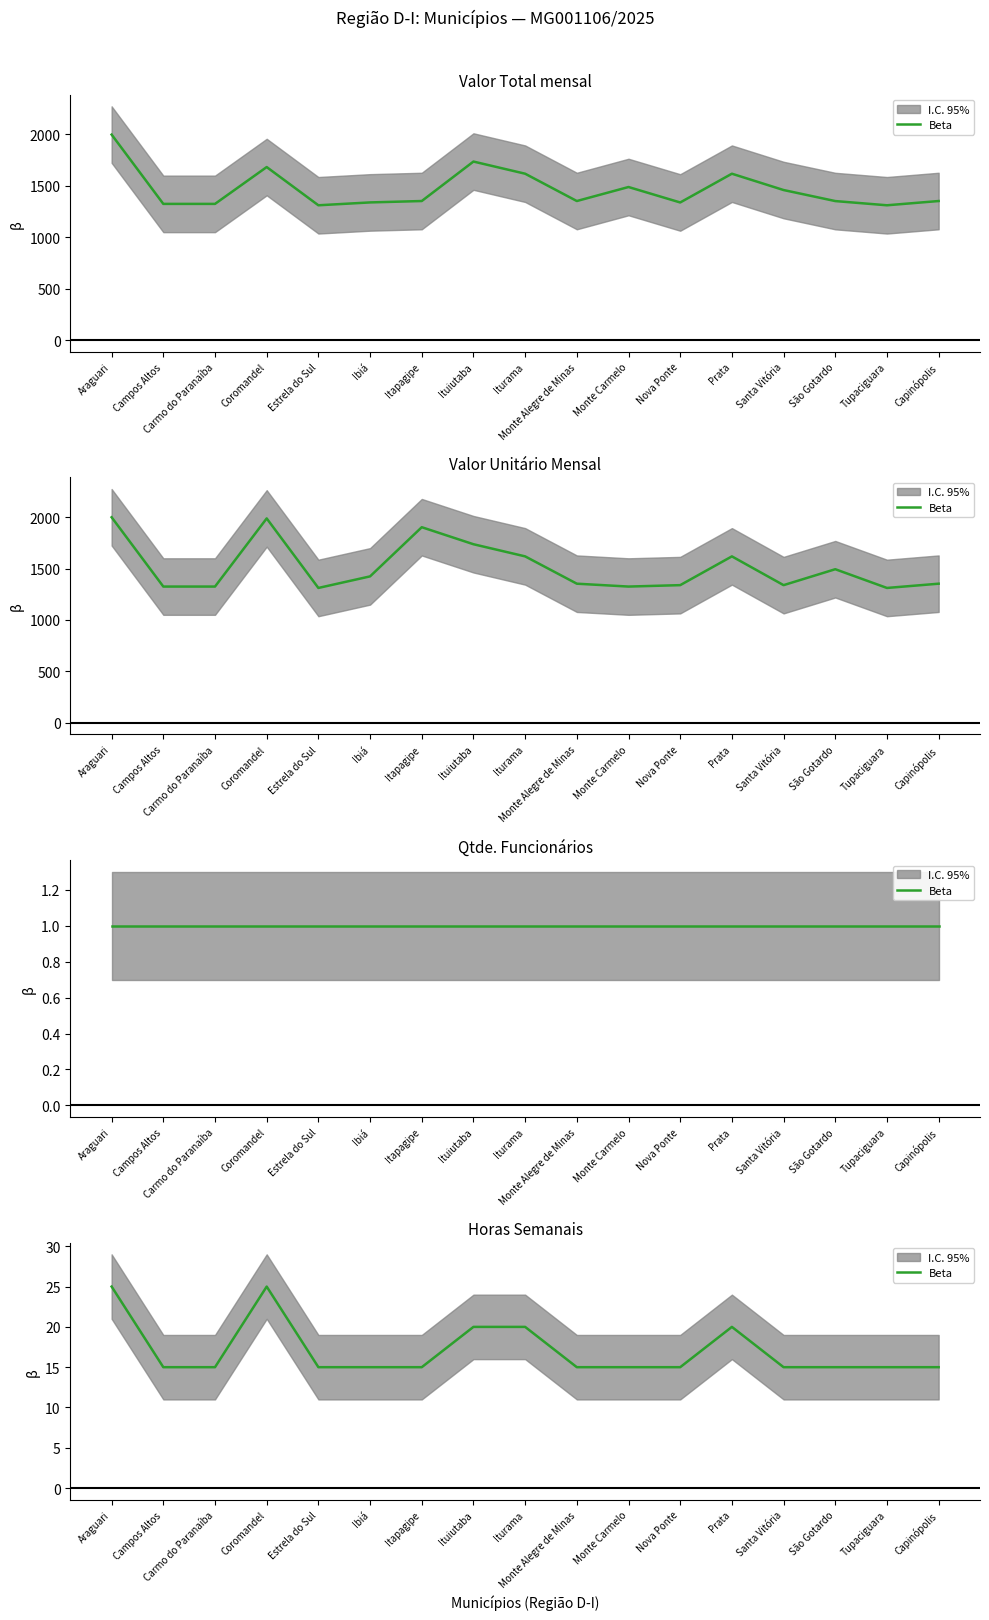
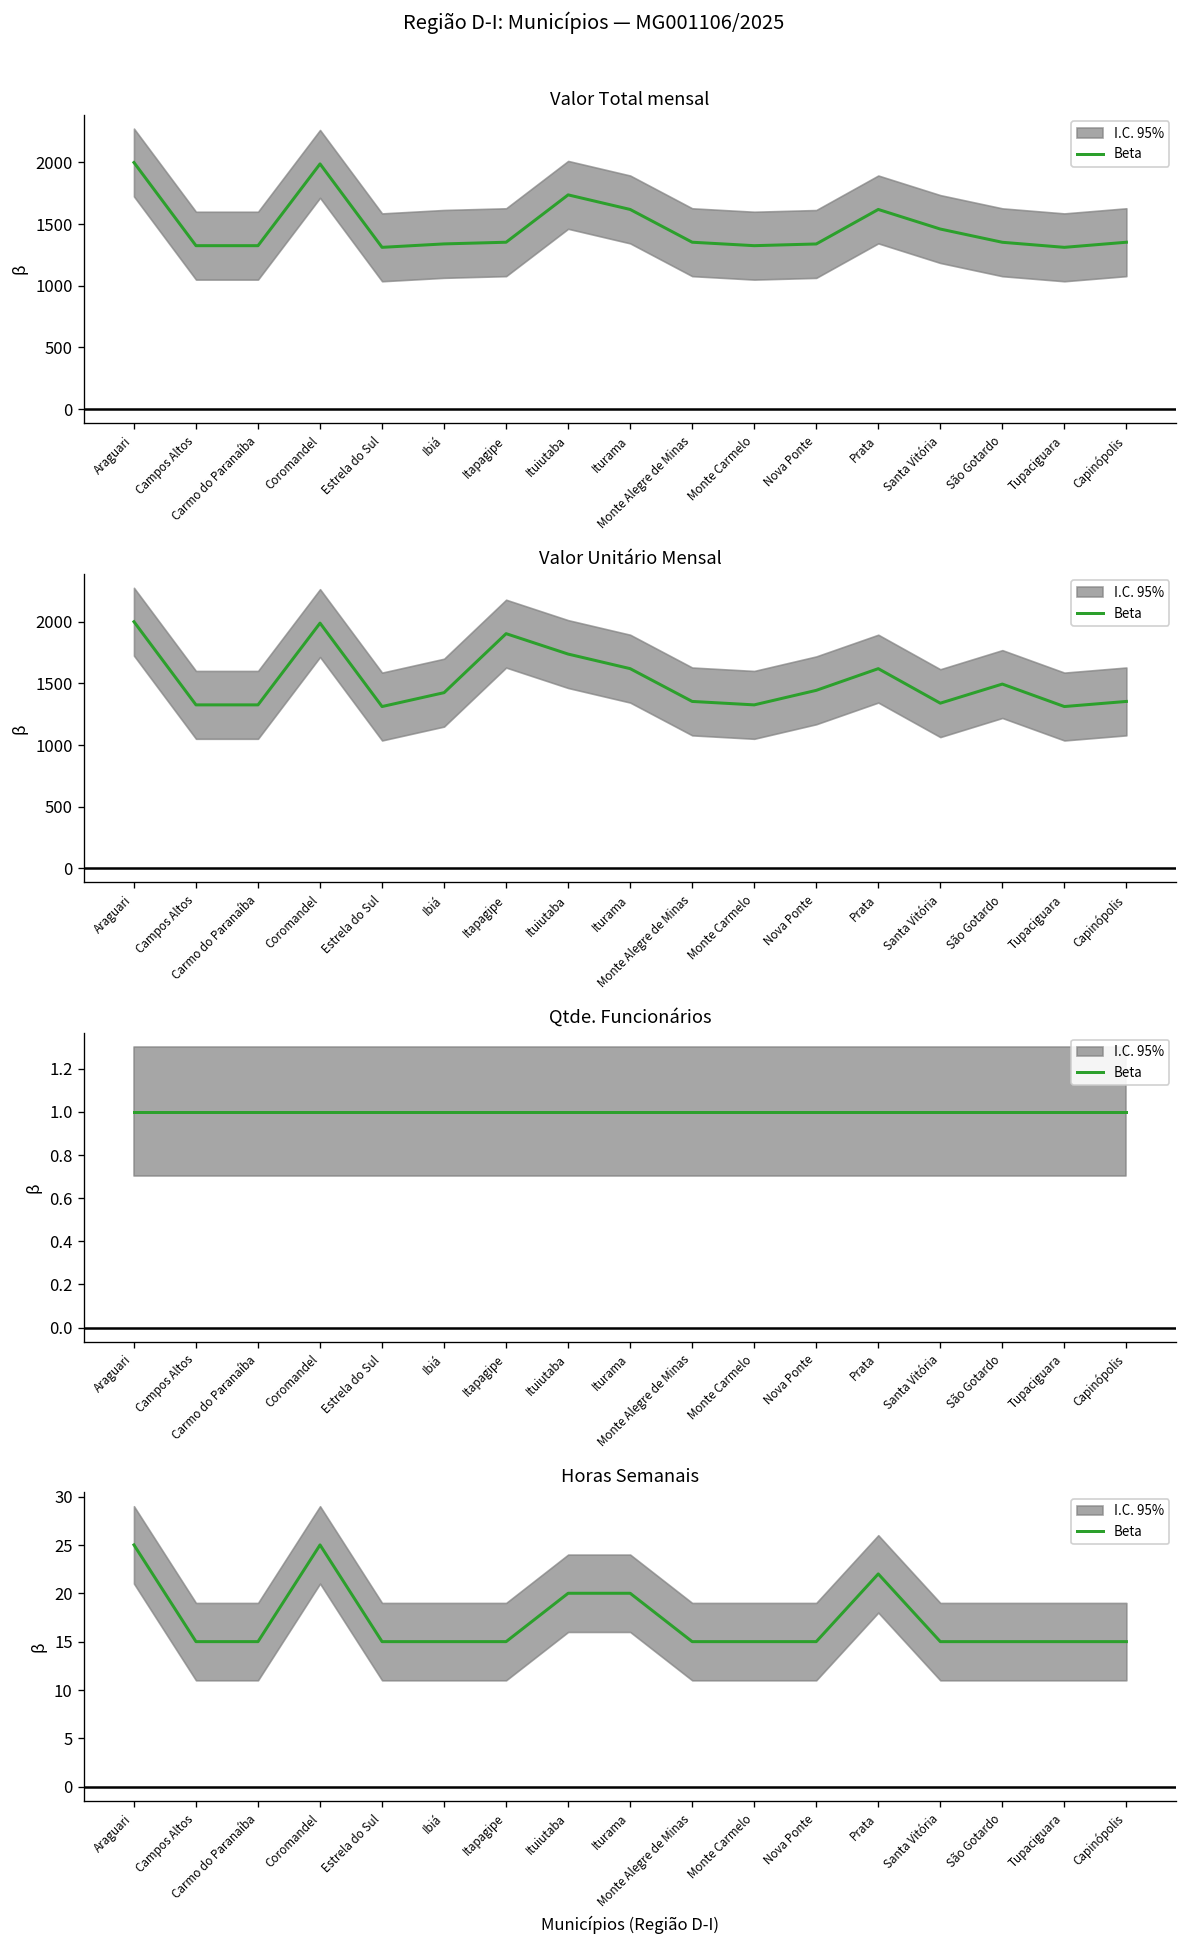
Valor Total mensal, Beta, Coromandel: 1680 -> 1990
Valor Total mensal, Beta, Monte Carmelo: 1490 -> 1320
Valor Unitário Mensal, Beta, Nova Ponte: 1340 -> 1440
Horas Semanais, Beta, Prata: 20 -> 22
